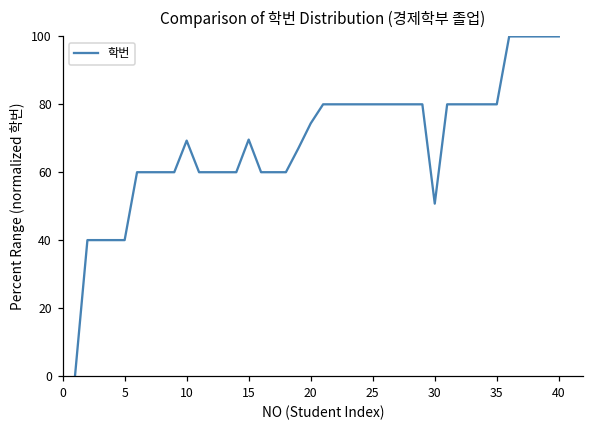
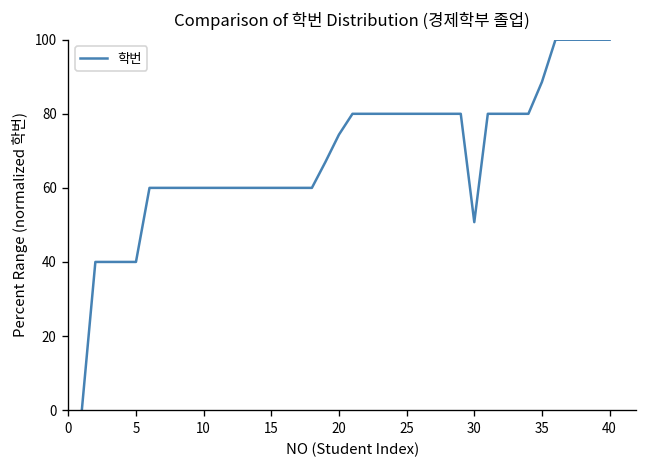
10: 69 -> 60
15: 70 -> 60
35: 80 -> 89
